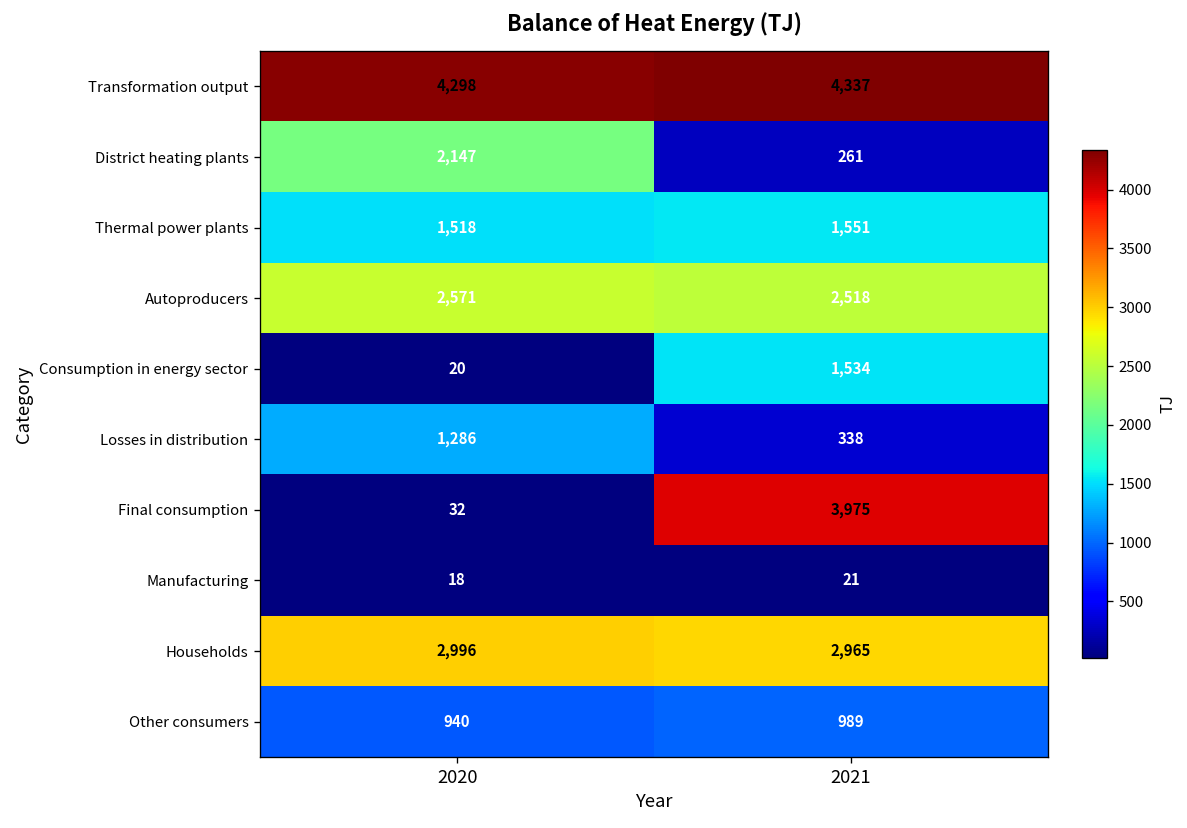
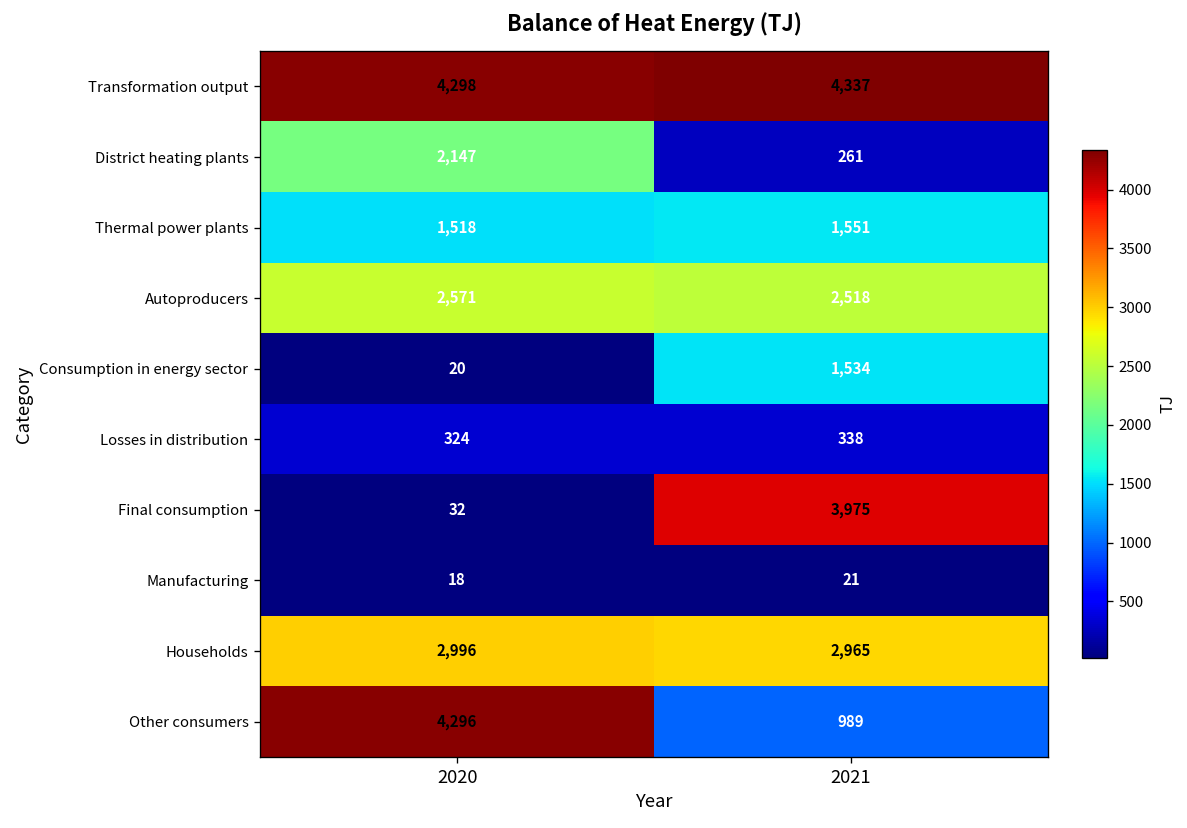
Losses in distribution, 2020: 1,286 -> 324
Other consumers, 2020: 940 -> 4,296
